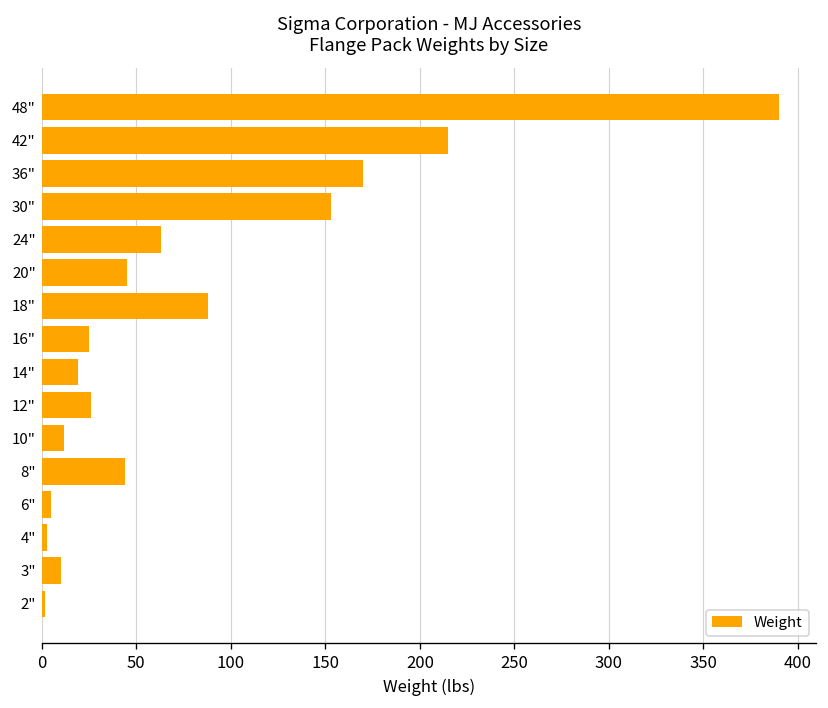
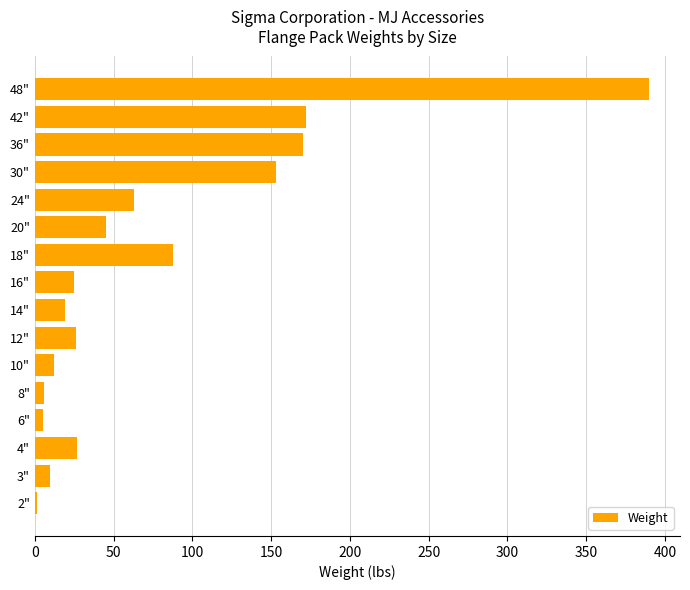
42": 215 -> 172
8": 44 -> 6
4": 3 -> 27
